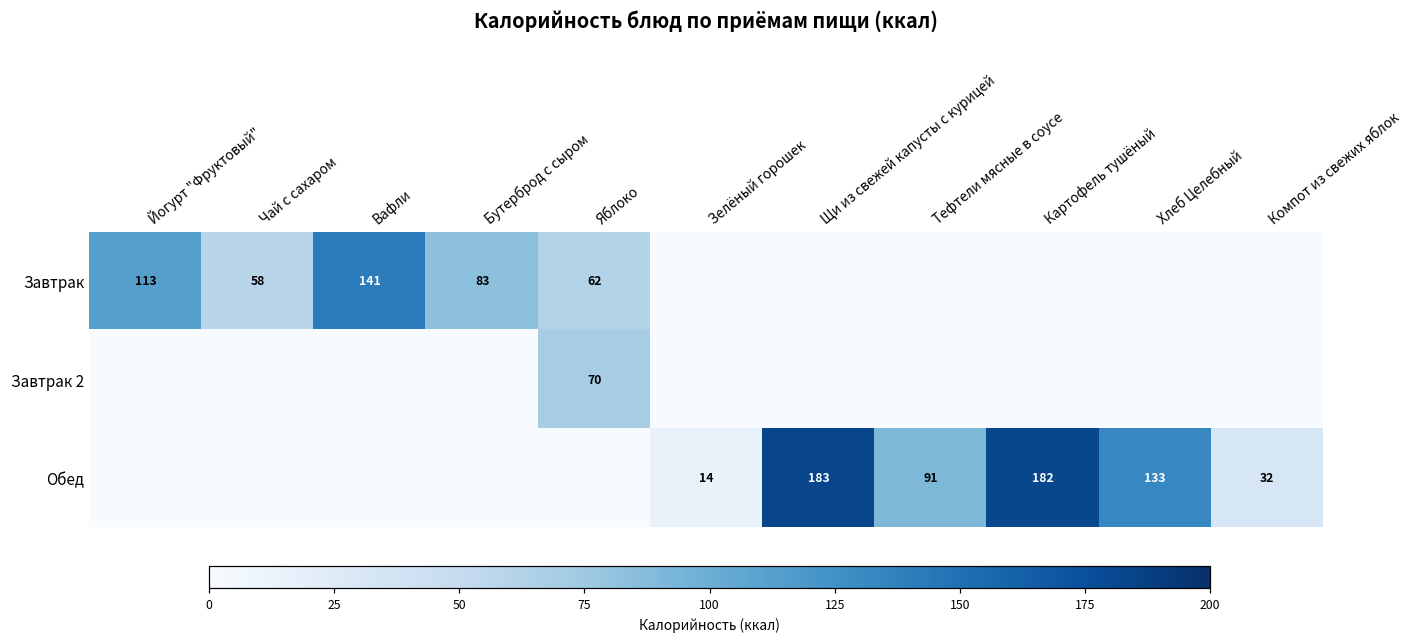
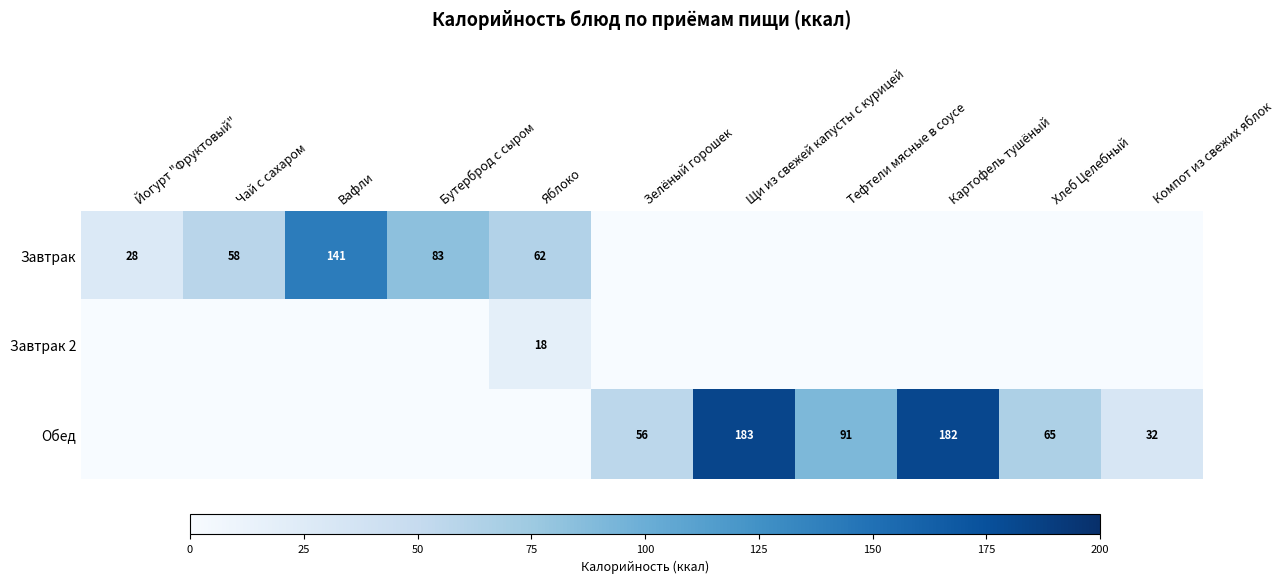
Завтрак, Йогурт "Фруктовый": 113 -> 28
Завтрак 2, Яблоко: 70 -> 18
Обед, Зелёный горошек: 14 -> 56
Обед, Хлеб Целебный: 133 -> 65
